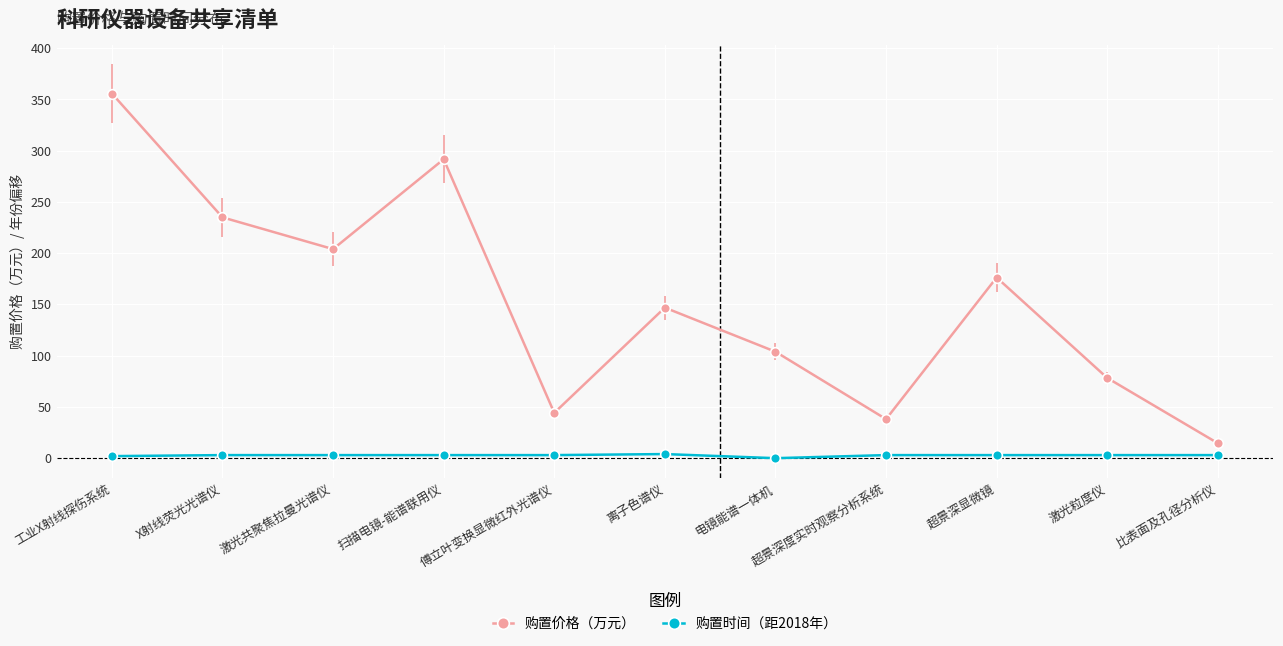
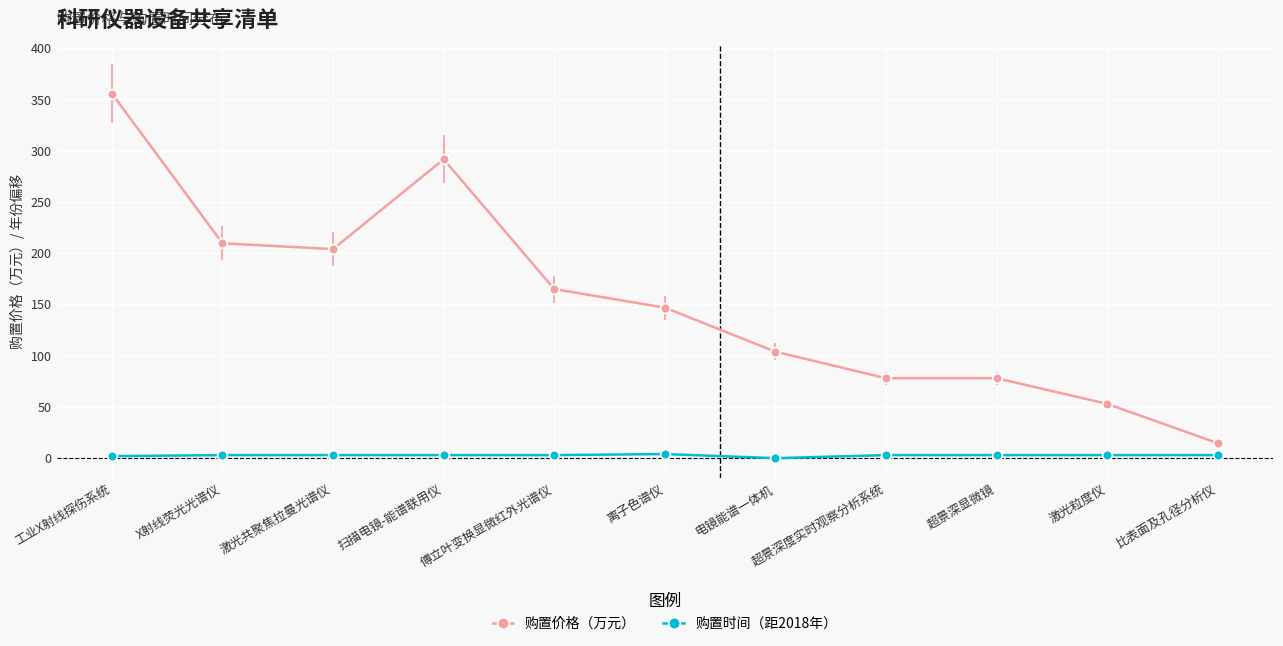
购置价格（万元）, X射线荧光光谱仪: 235 -> 210
购置价格（万元）, 傅立叶变换显微红外光谱仪: 44 -> 165
购置价格（万元）, 超景深度实时观察分析系统: 38 -> 78
购置价格（万元）, 超景深显微镜: 176 -> 78
购置价格（万元）, 激光粒度仪: 78 -> 53
